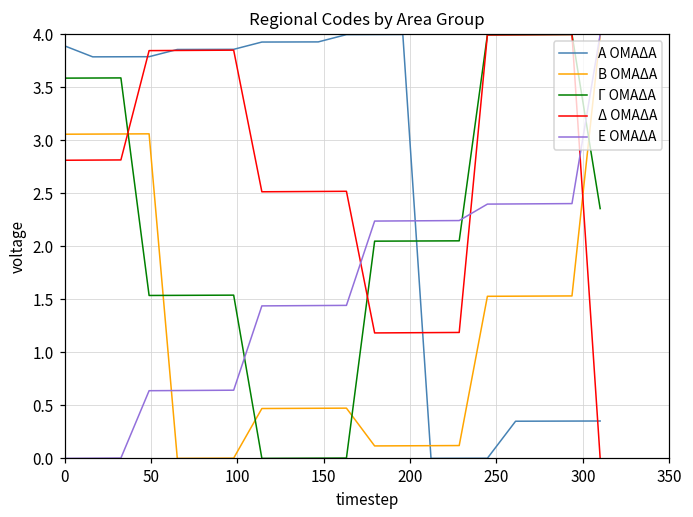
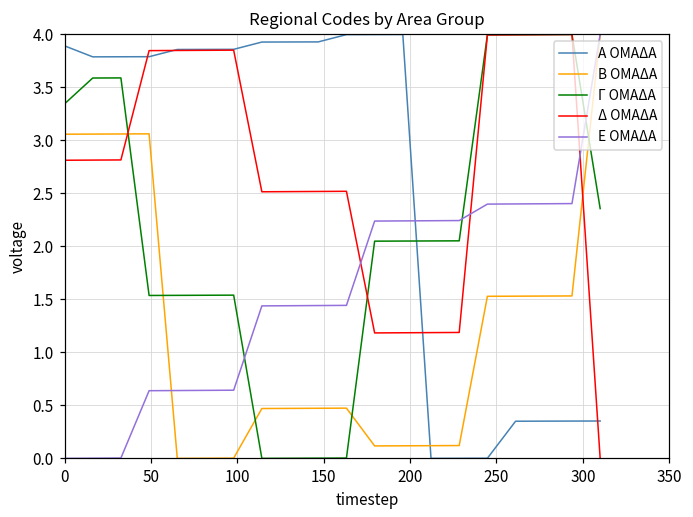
Γ ΟΜΑΔΑ, 0: 3.6 -> 3.3
